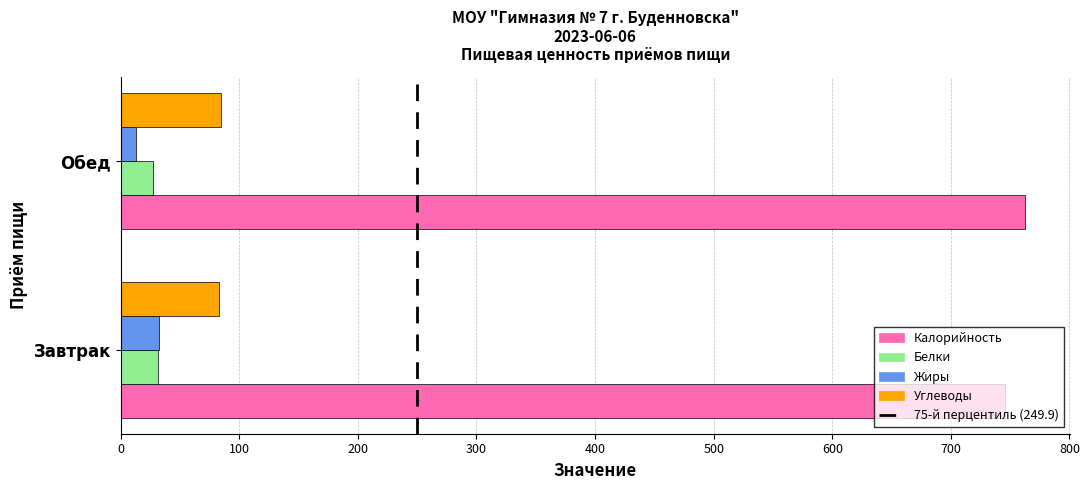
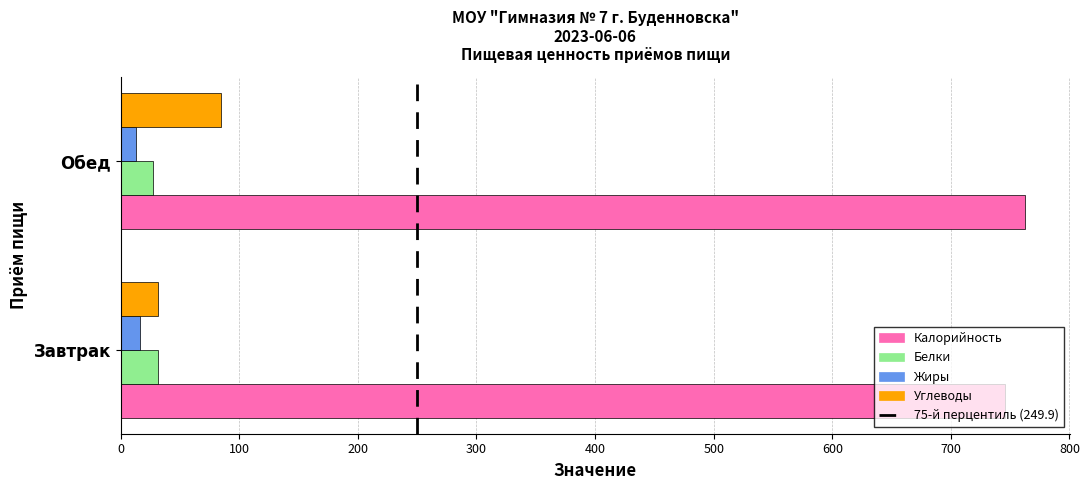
Углеводы, Завтрак: 83 -> 32
Жиры, Завтрак: 32 -> 16
